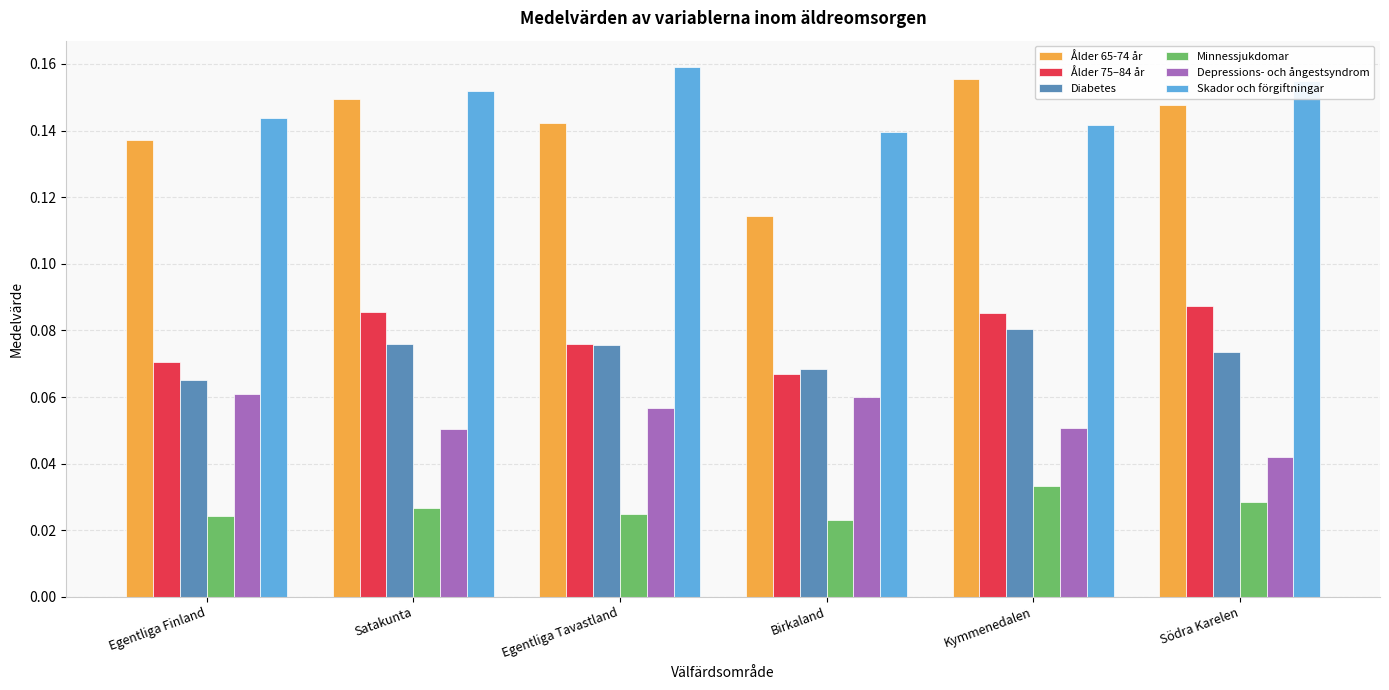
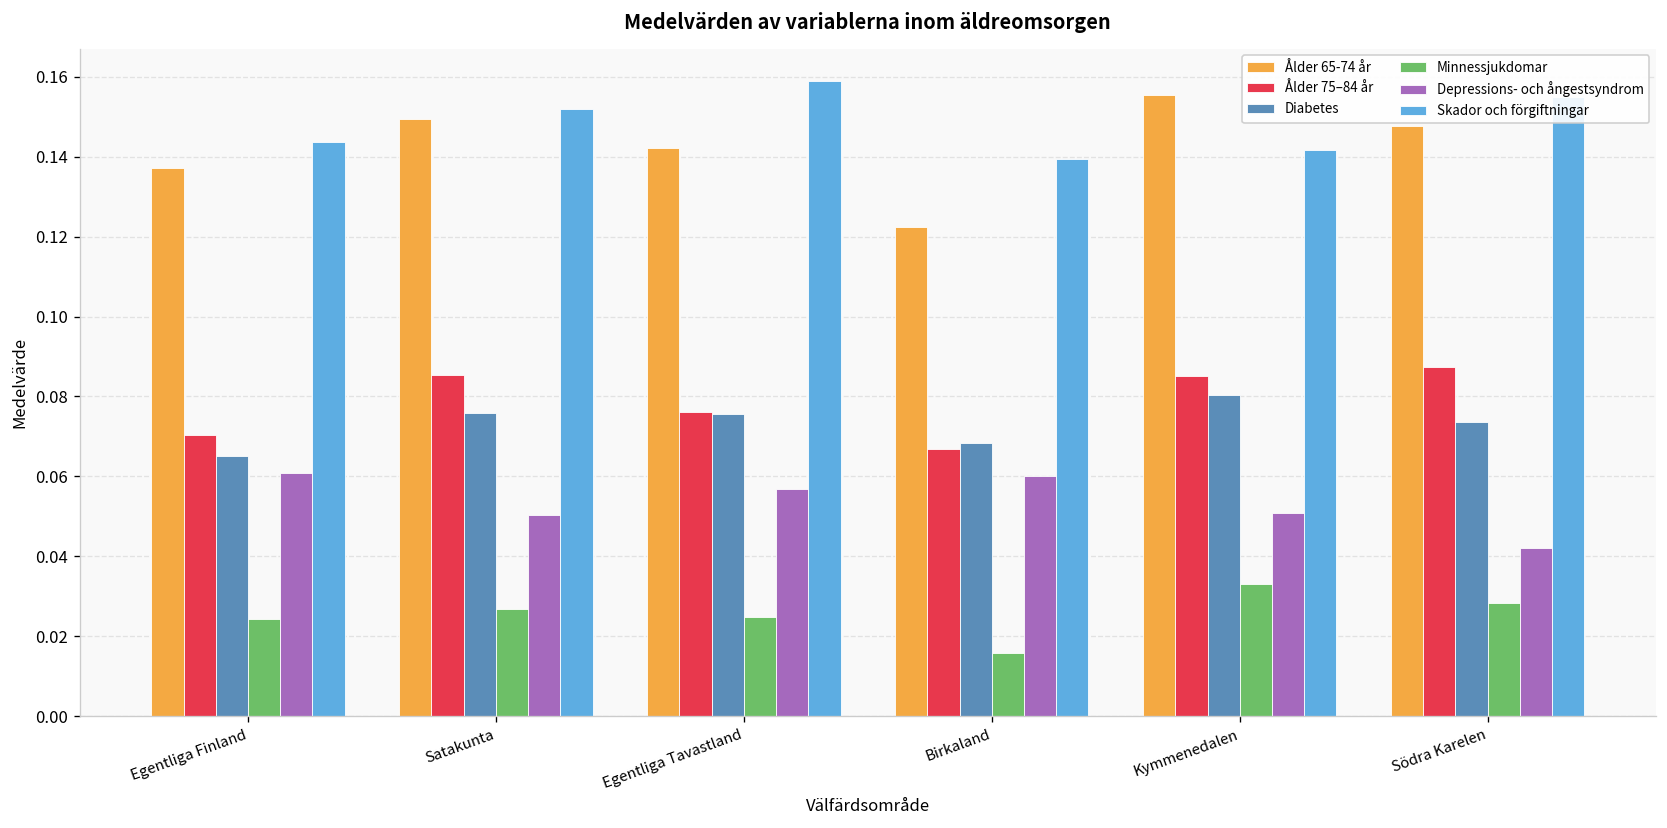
Ålder 65-74 år, Birkaland: 0.114 -> 0.122
Minnessjukdomar, Birkaland: 0.023 -> 0.016
